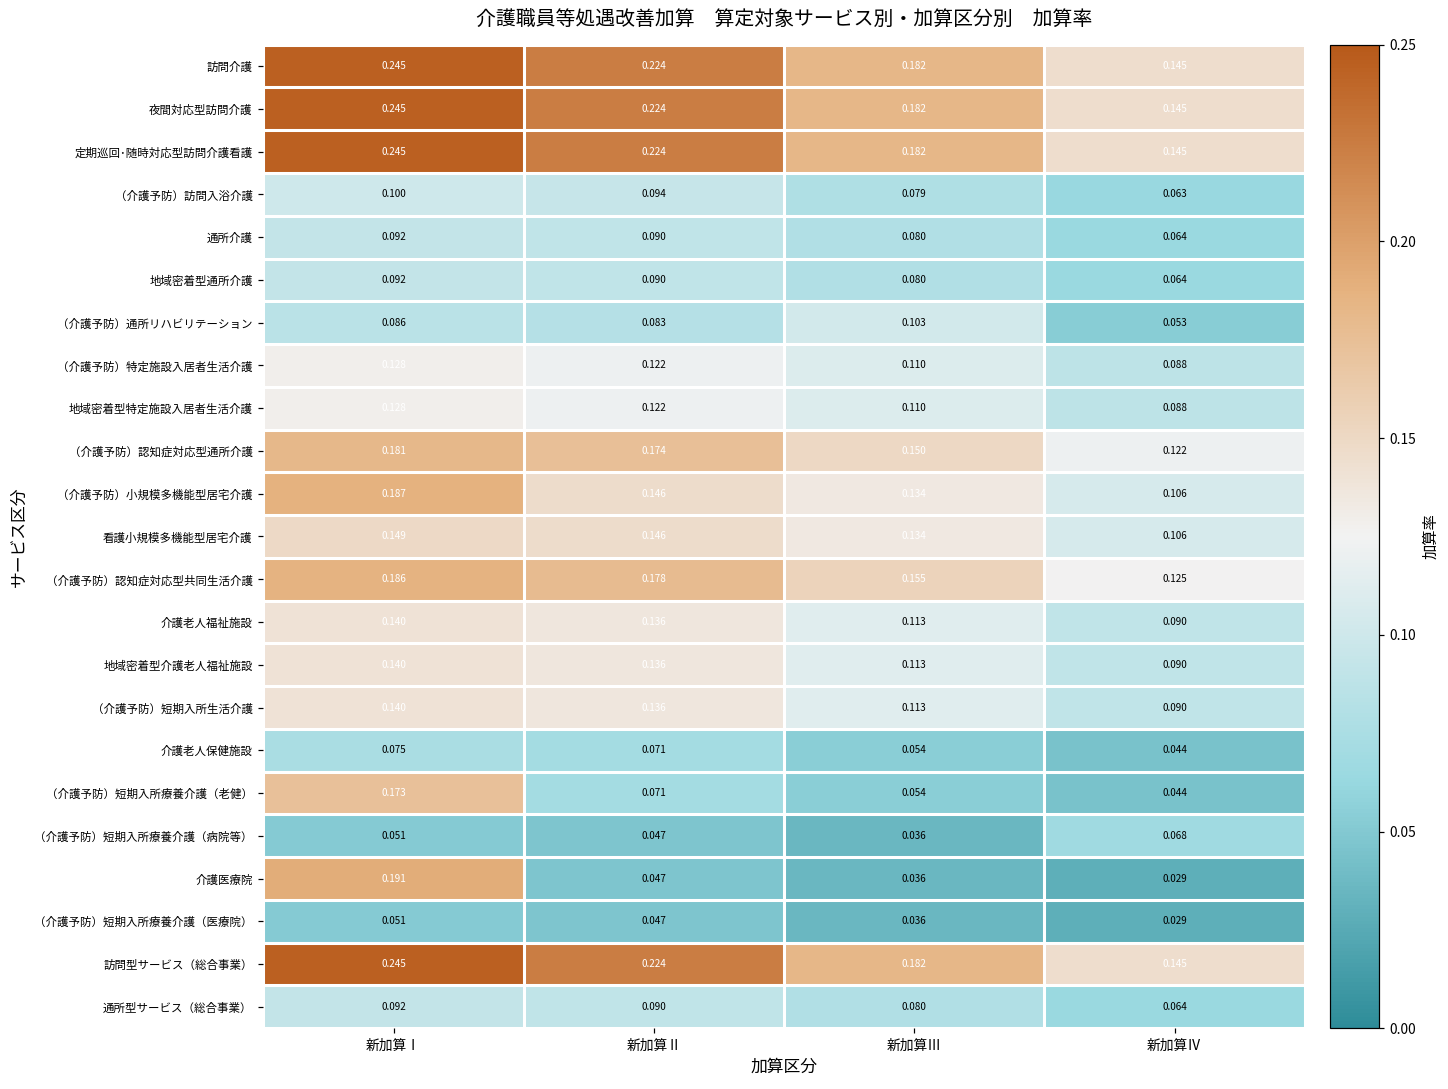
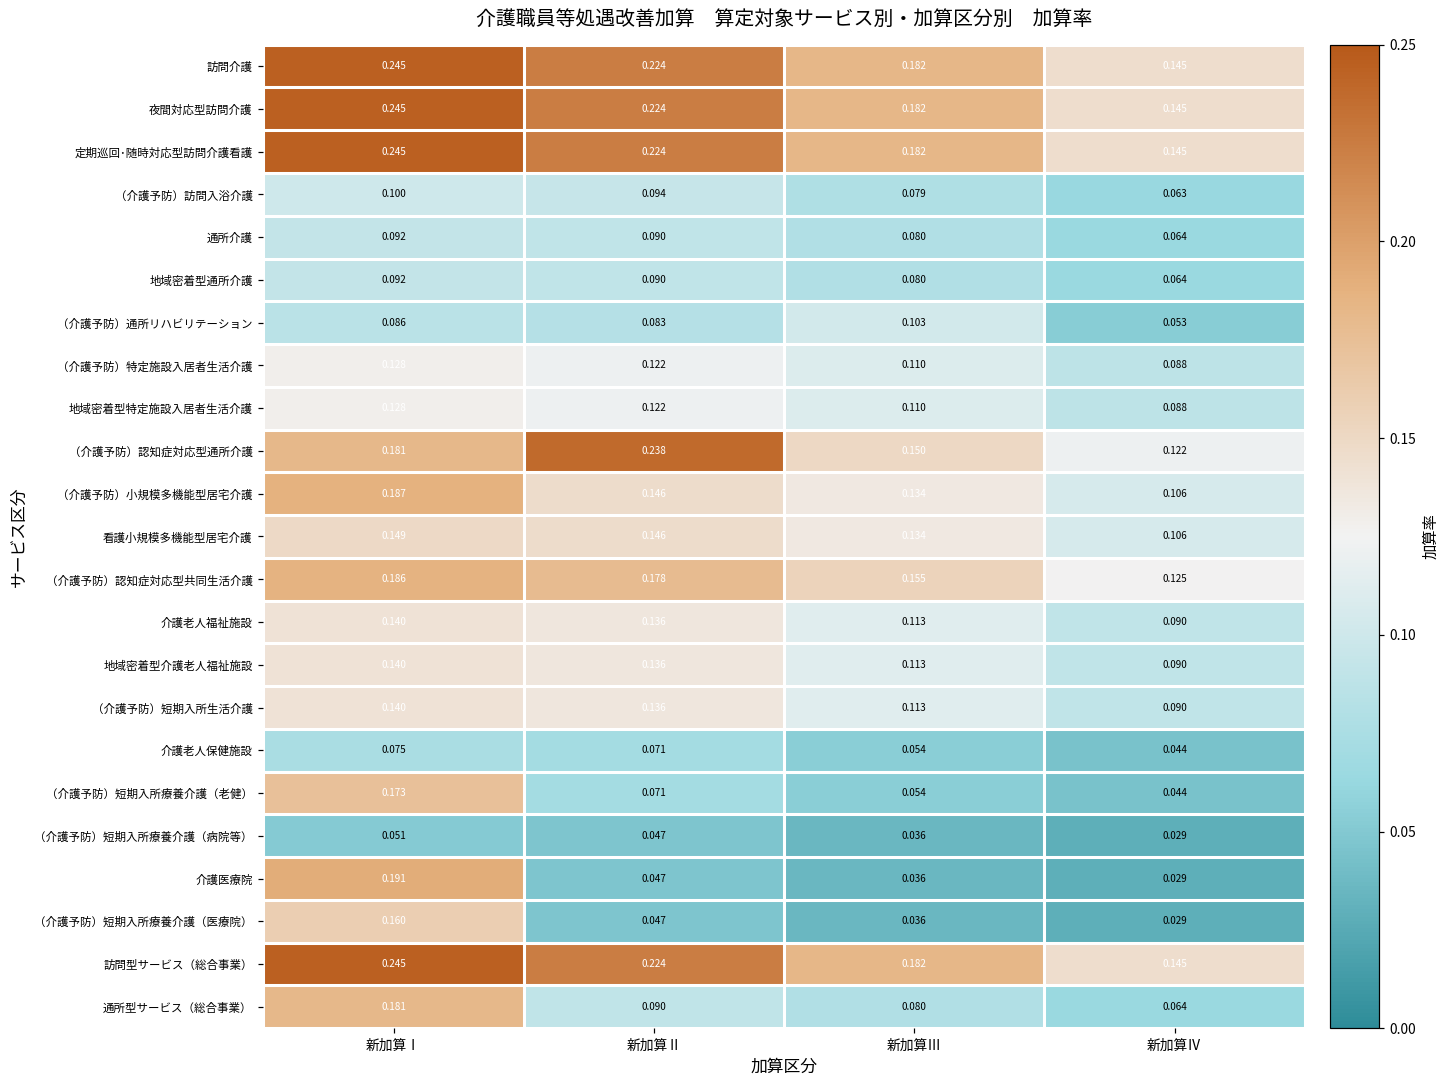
（介護予防）認知症対応型通所介護, 新加算Ⅱ: 0.174 -> 0.238
（介護予防）短期入所療養介護（病院等）, 新加算Ⅳ: 0.068 -> 0.029
（介護予防）短期入所療養介護（医療院）, 新加算Ⅰ: 0.051 -> 0.160
通所型サービス（総合事業）, 新加算Ⅰ: 0.092 -> 0.181
